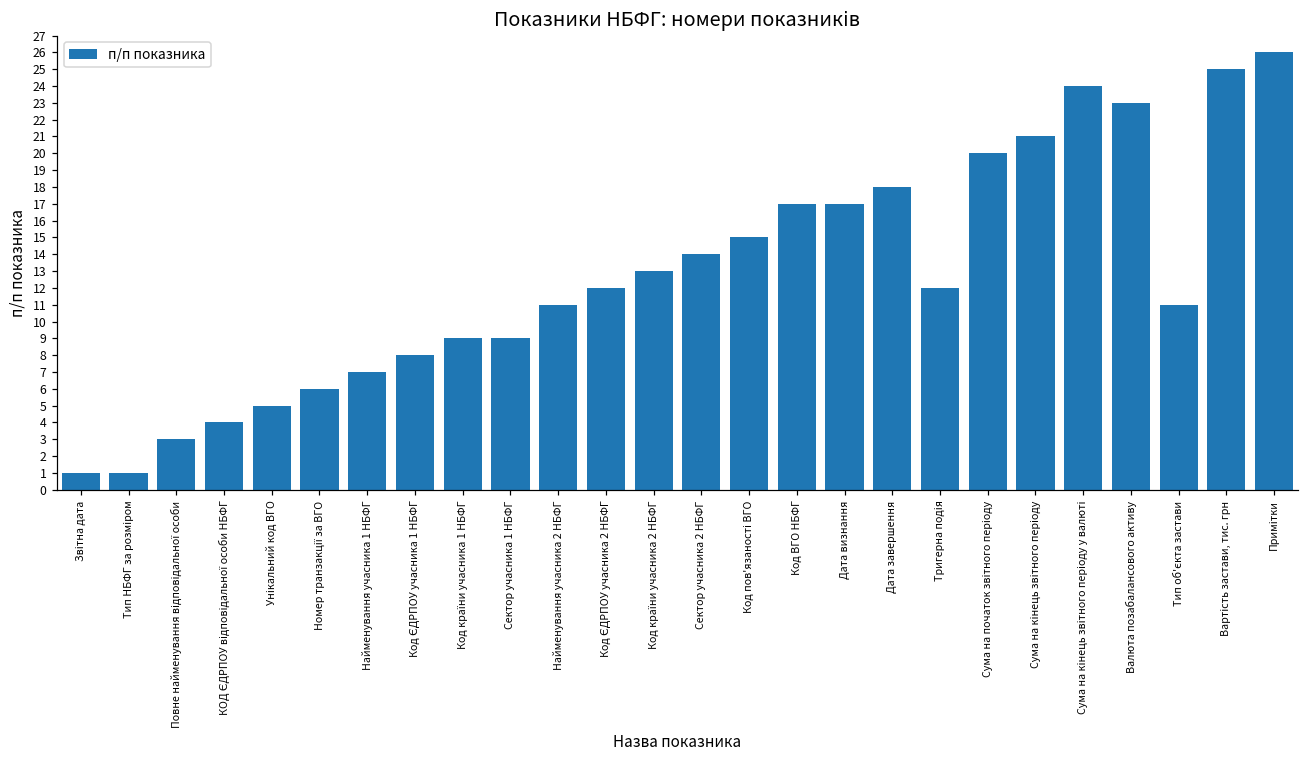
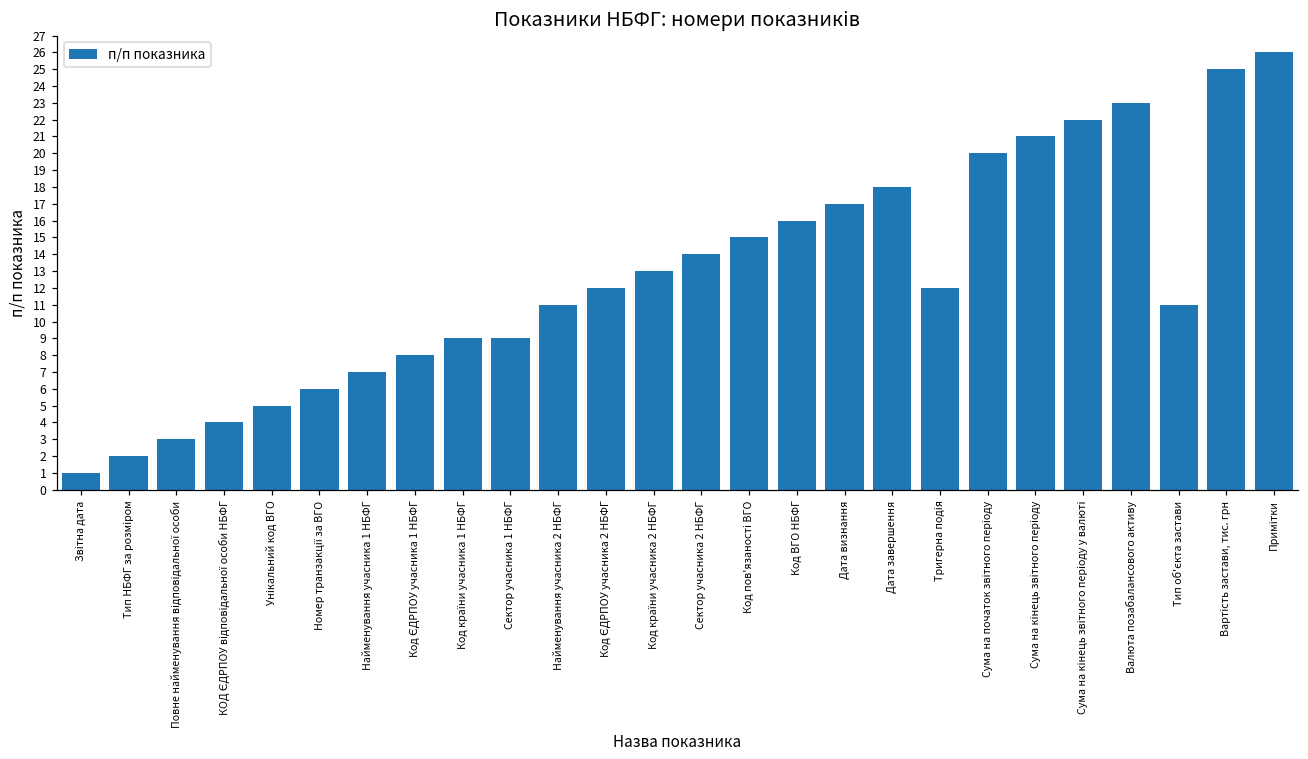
Тип НБФГ за розміром: 1 -> 2
Код ВГО НБФГ: 17 -> 16
Сума на кінець звітного періоду у валюті: 24 -> 22
